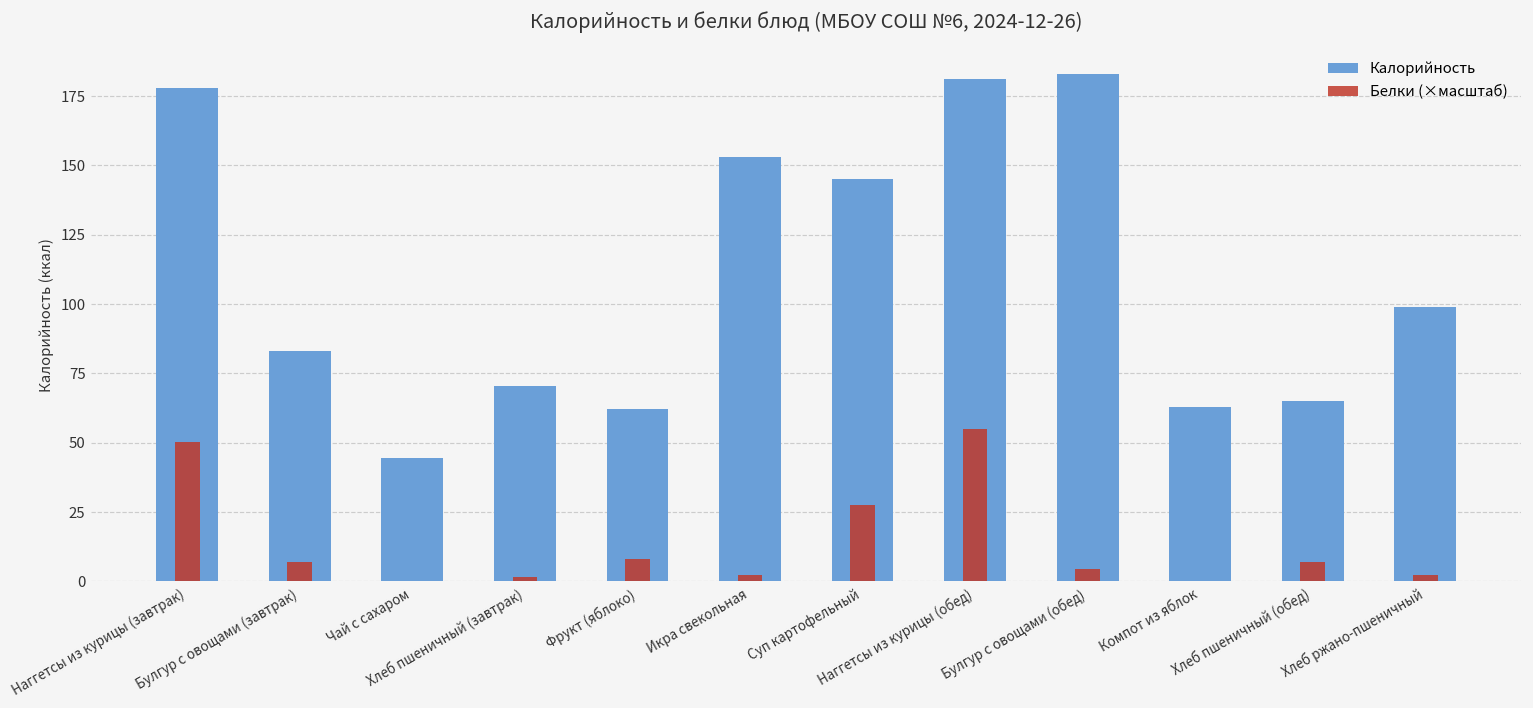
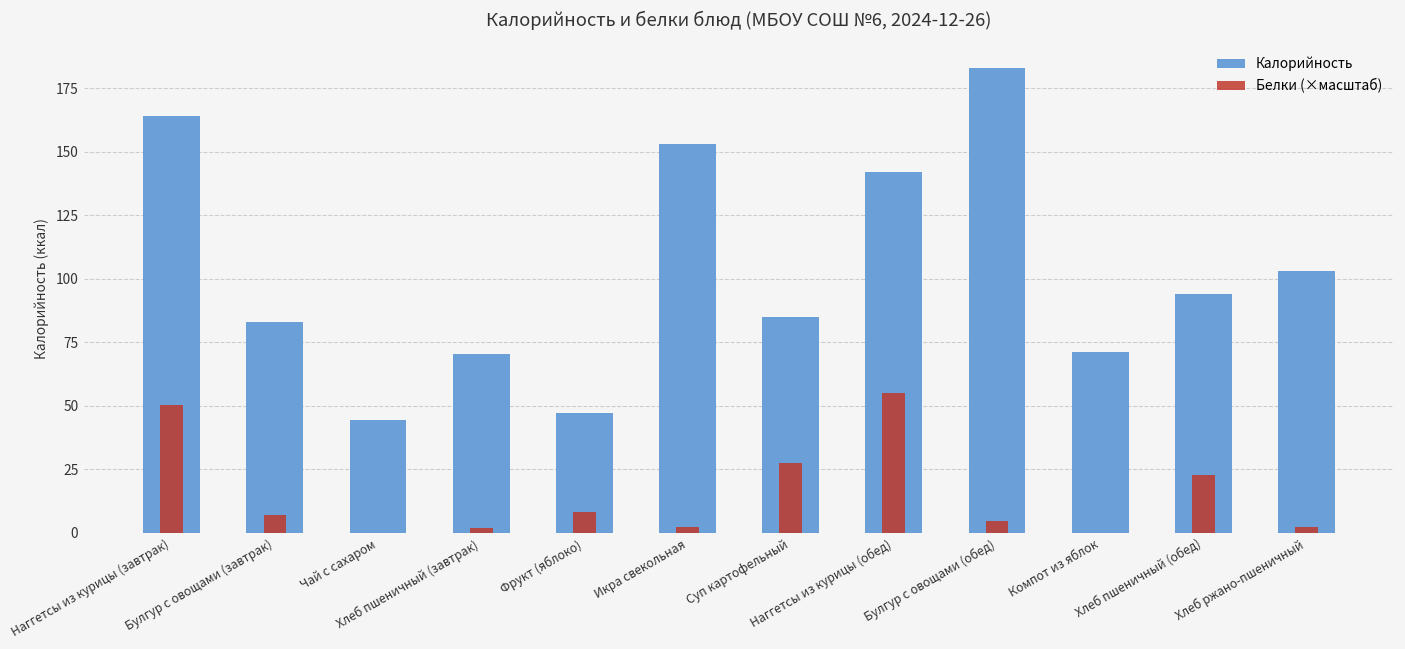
Калорийность, Наггетсы из курицы (завтрак): 178 -> 164
Калорийность, Фрукт (яблоко): 62 -> 47
Калорийность, Суп картофельный: 145 -> 85
Калорийность, Наггетсы из курицы (обед): 181 -> 142
Калорийность, Компот из яблок: 63 -> 71
Калорийность, Хлеб пшеничный (обед): 65 -> 94
Белки (×масштаб), Хлеб пшеничный (обед): 7 -> 23
Калорийность, Хлеб ржано-пшеничный: 99 -> 103
